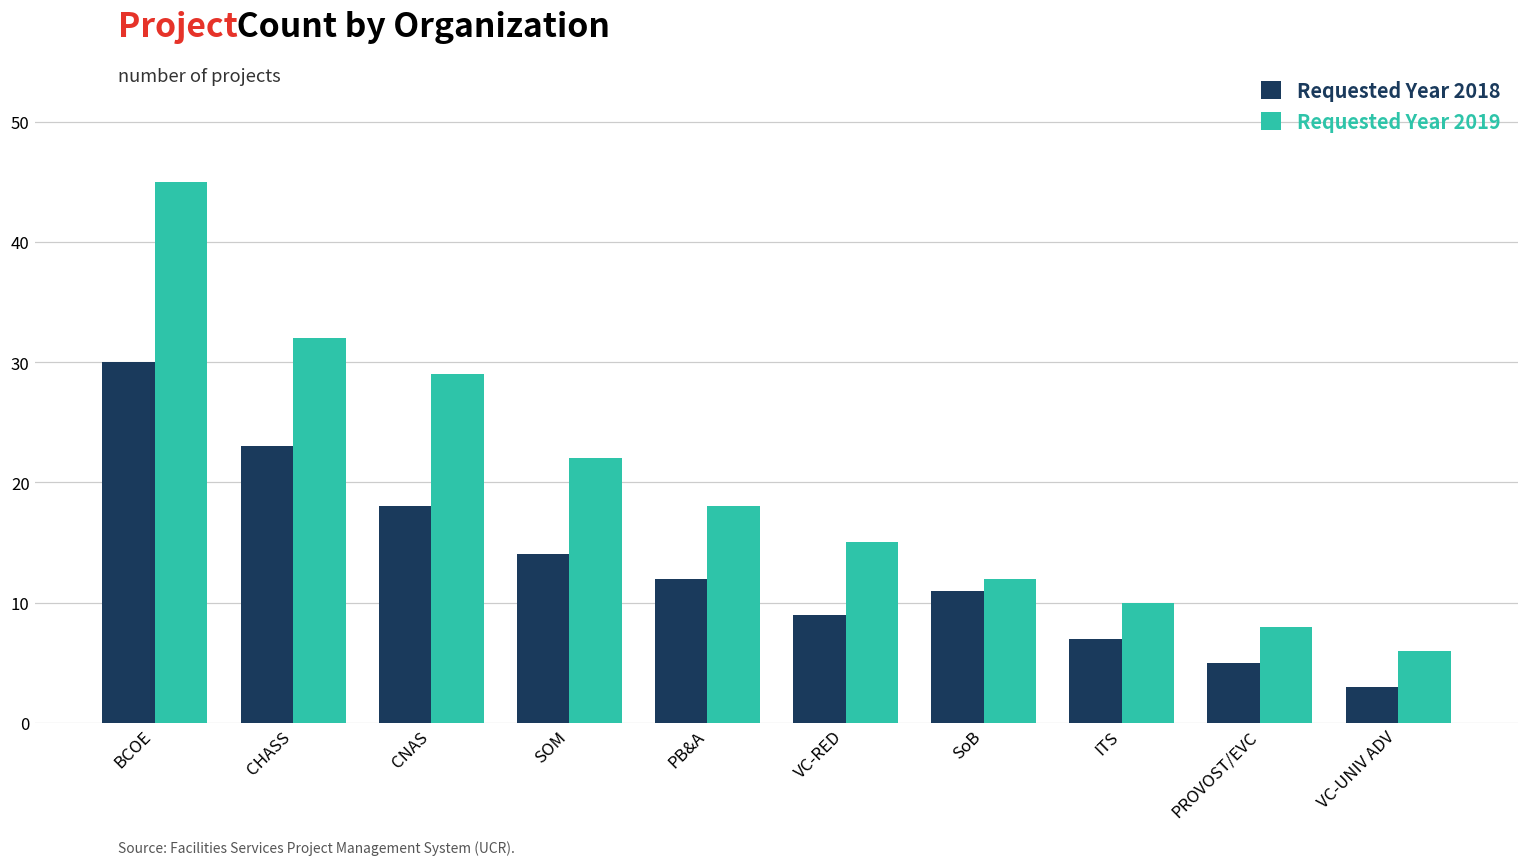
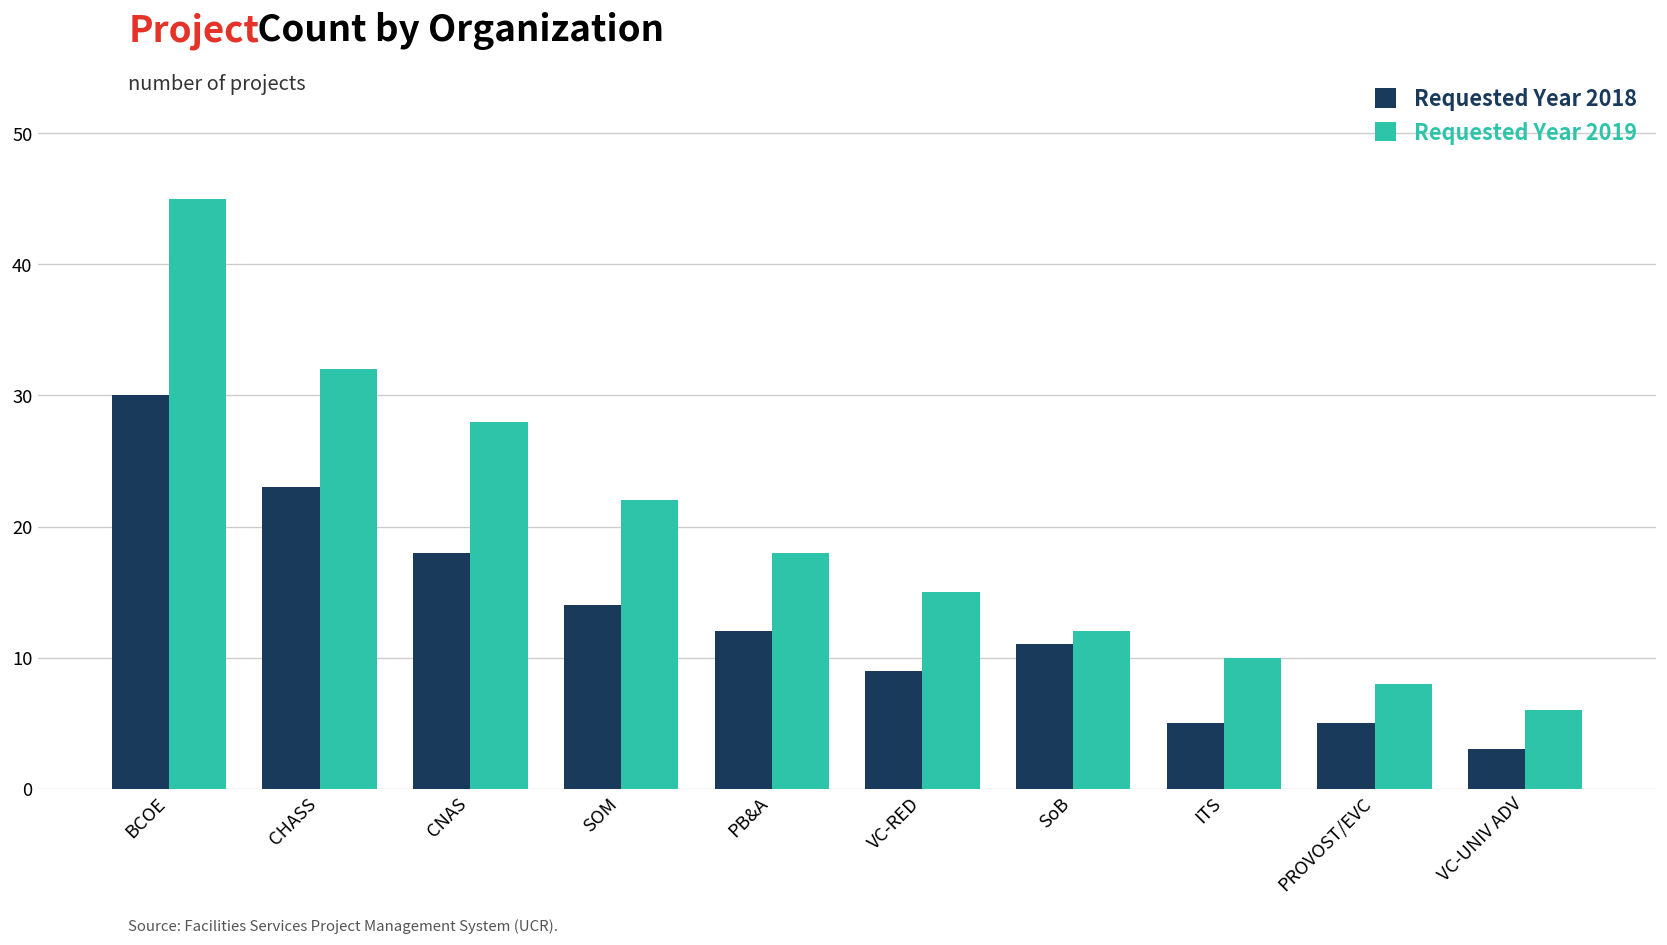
Requested Year 2019, CNAS: 29 -> 28
Requested Year 2018, ITS: 7 -> 5
